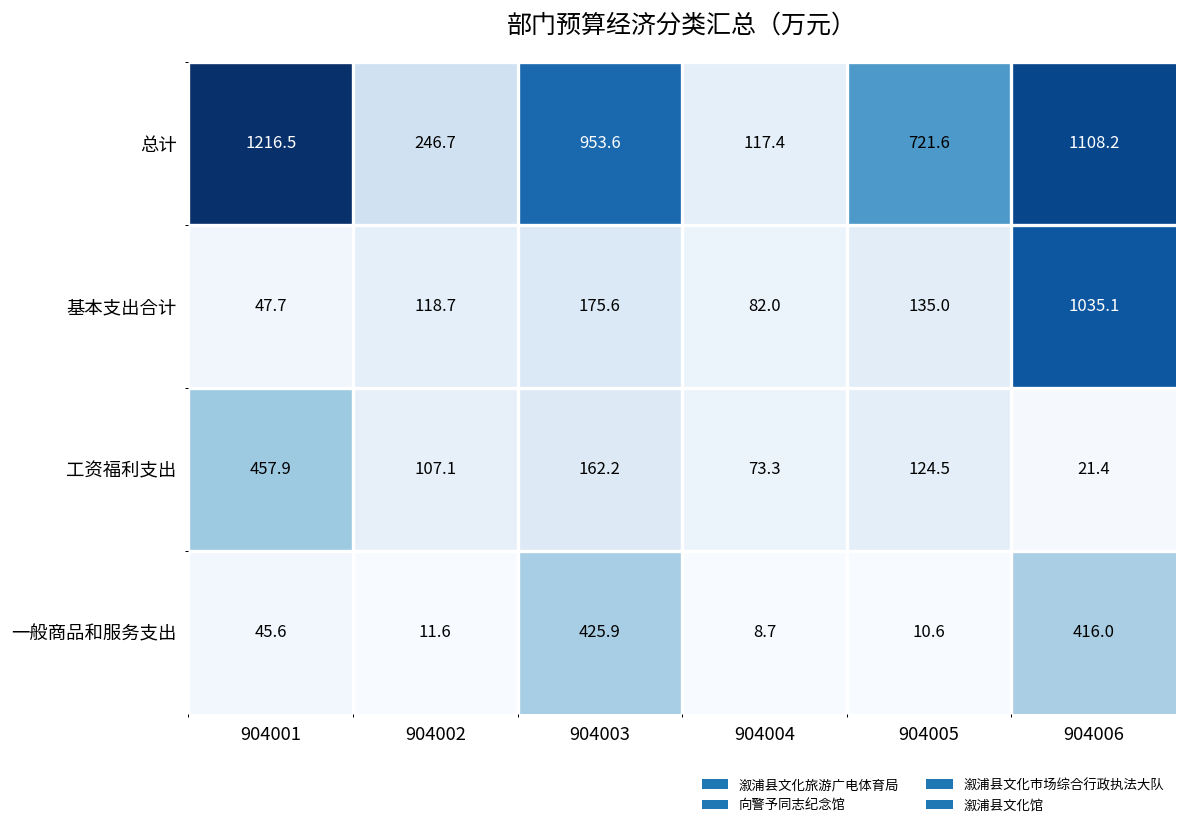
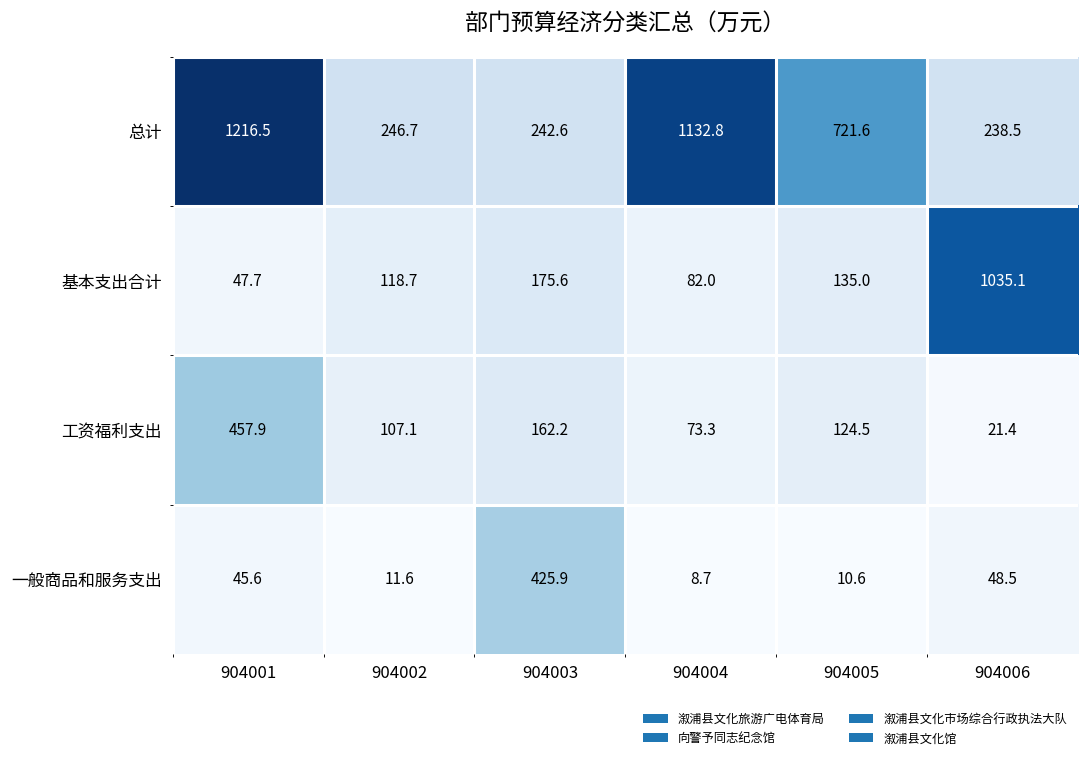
总计, 904003: 953.6 -> 242.6
总计, 904004: 117.4 -> 1132.8
总计, 904006: 1108.2 -> 238.5
一般商品和服务支出, 904006: 416.0 -> 48.5
